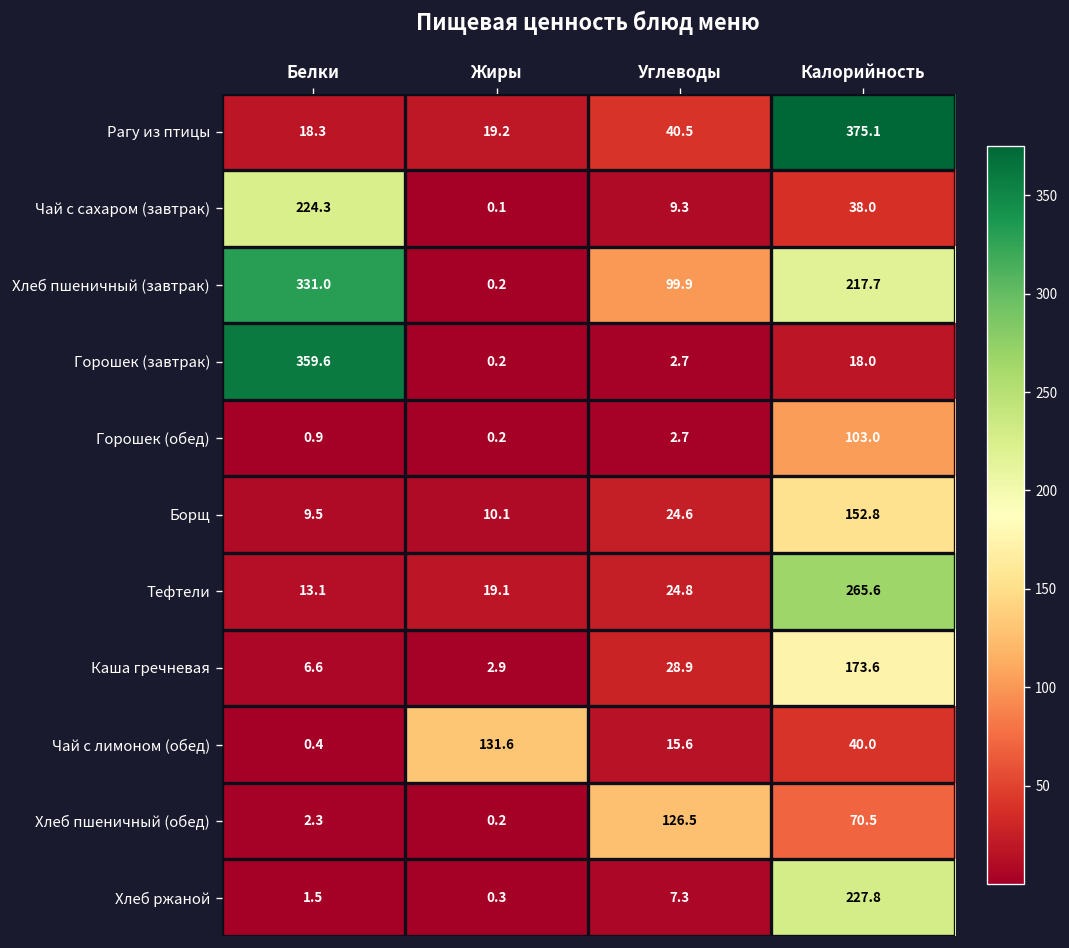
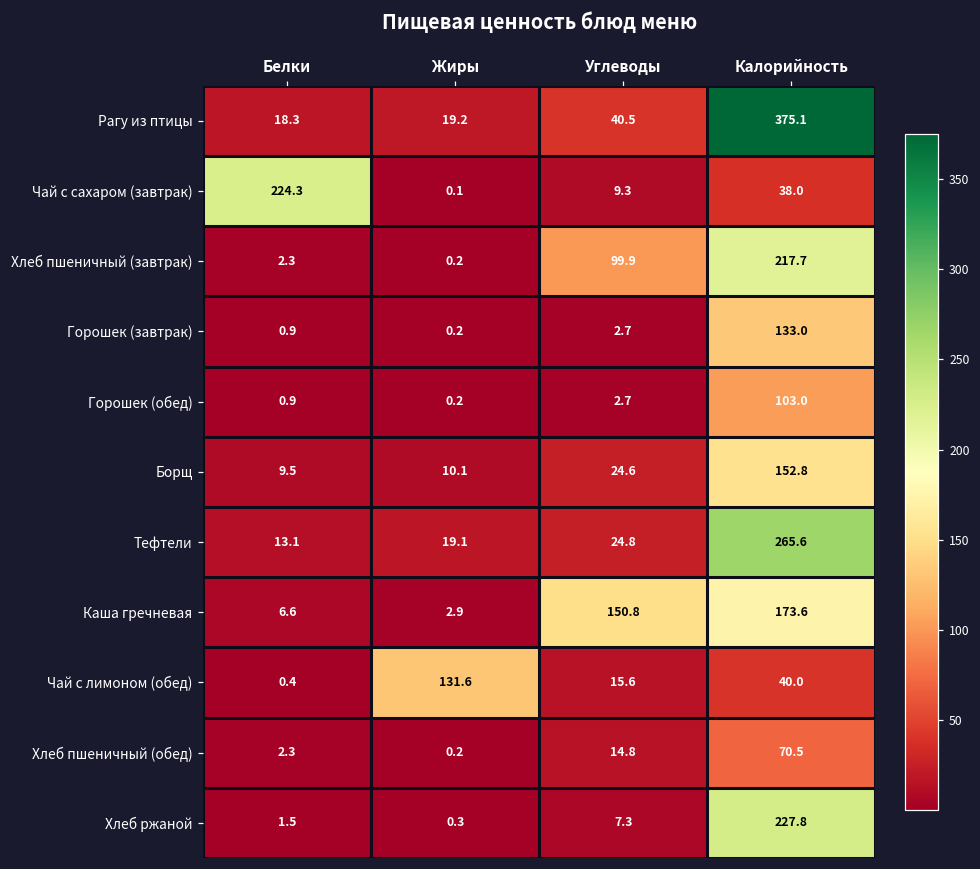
Хлеб пшеничный (завтрак), Белки: 331.0 -> 2.3
Горошек (завтрак), Белки: 359.6 -> 0.9
Горошек (завтрак), Калорийность: 18.0 -> 133.0
Каша гречневая, Углеводы: 28.9 -> 150.8
Хлеб пшеничный (обед), Углеводы: 126.5 -> 14.8
